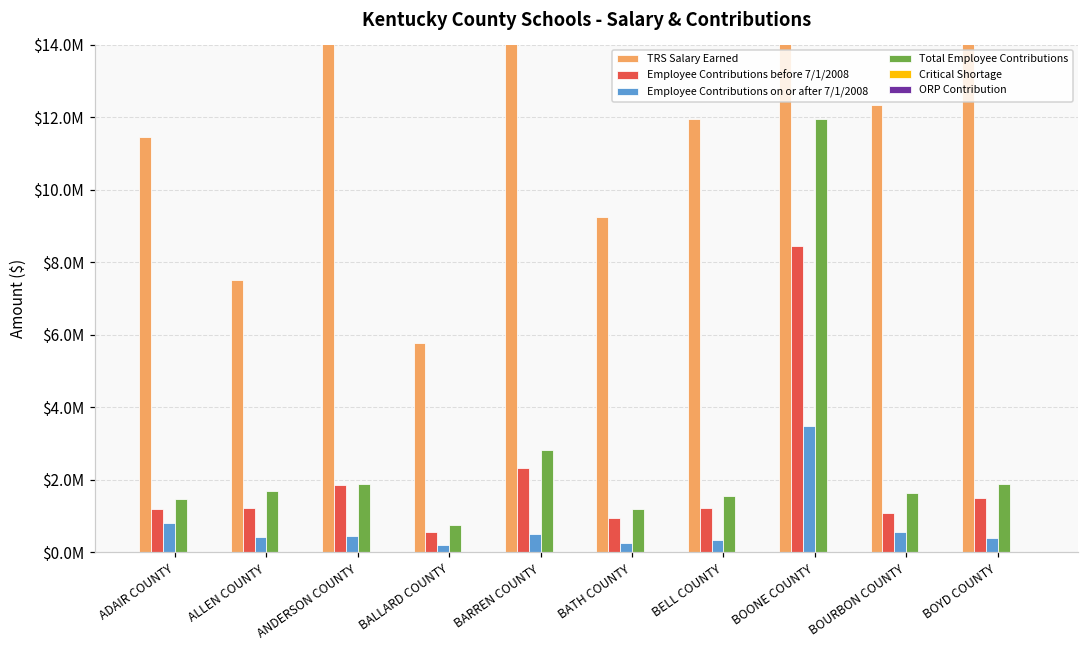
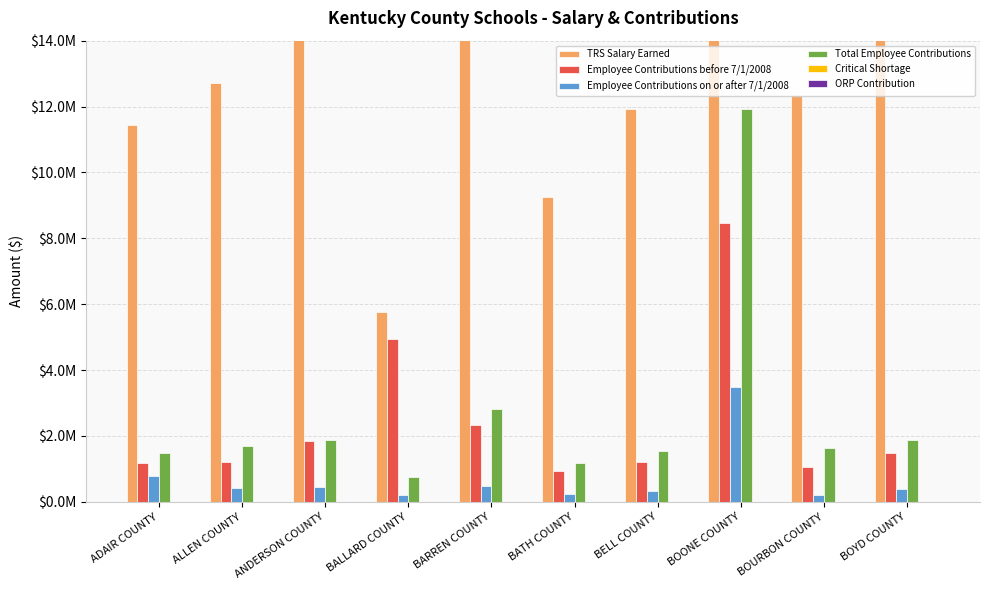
TRS Salary Earned, ALLEN COUNTY: $7500000 -> $12700000
Employee Contributions before 7/1/2008, BALLARD COUNTY: $500000 -> $5000000
Employee Contributions on or after 7/1/2008, BOURBON COUNTY: $600000 -> $200000
